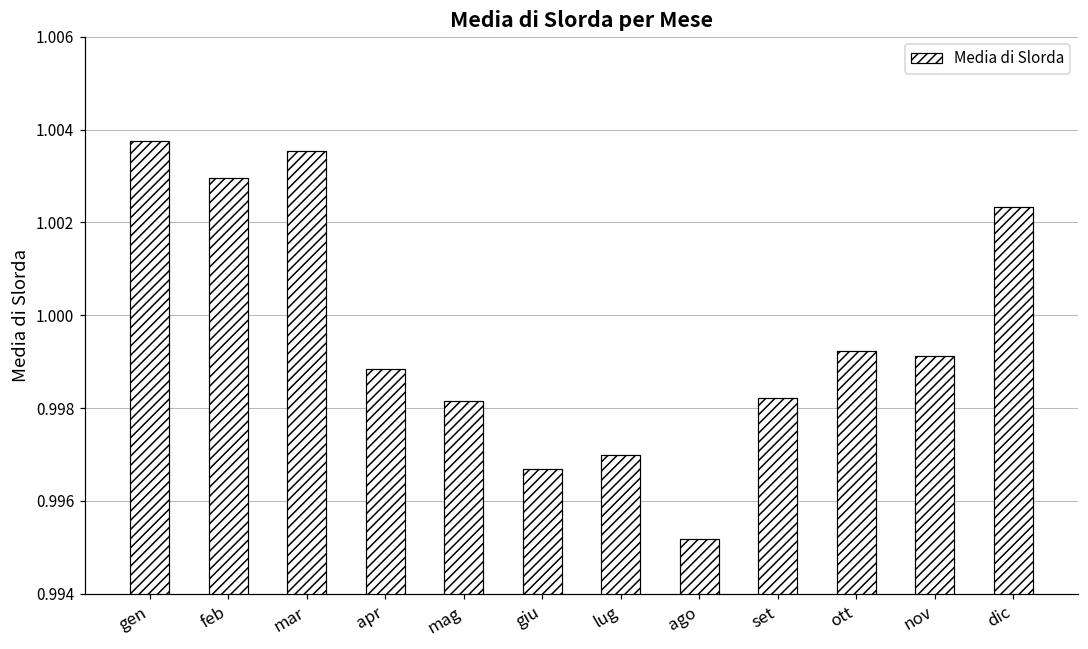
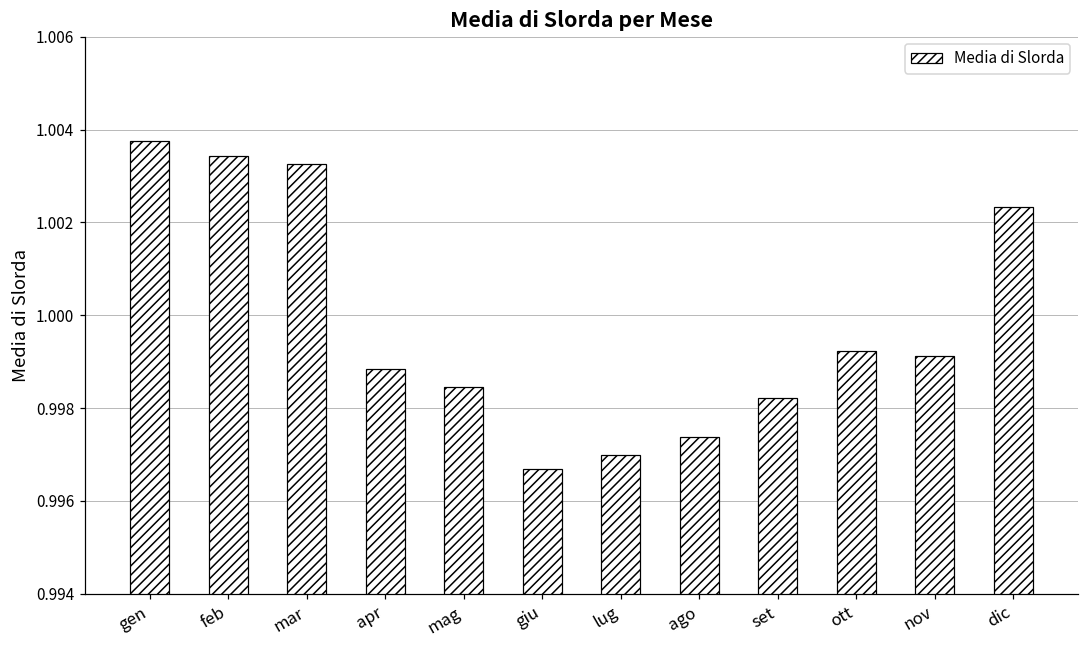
feb: 1.0029 -> 1.0034
mar: 1.0035 -> 1.0033
mag: 0.9981 -> 0.9985
ago: 0.9952 -> 0.9974
